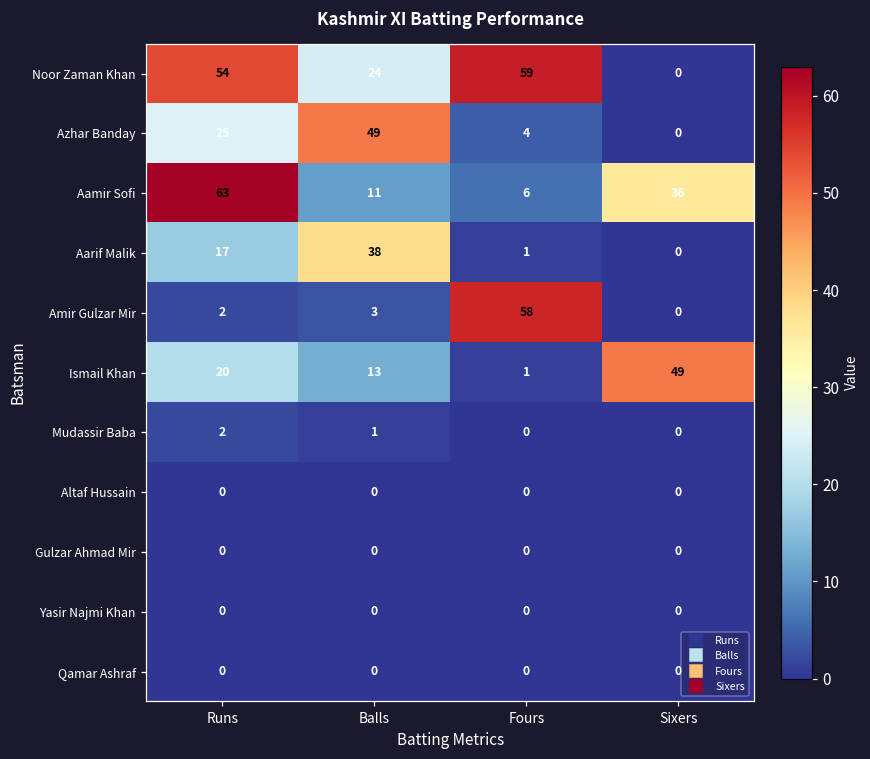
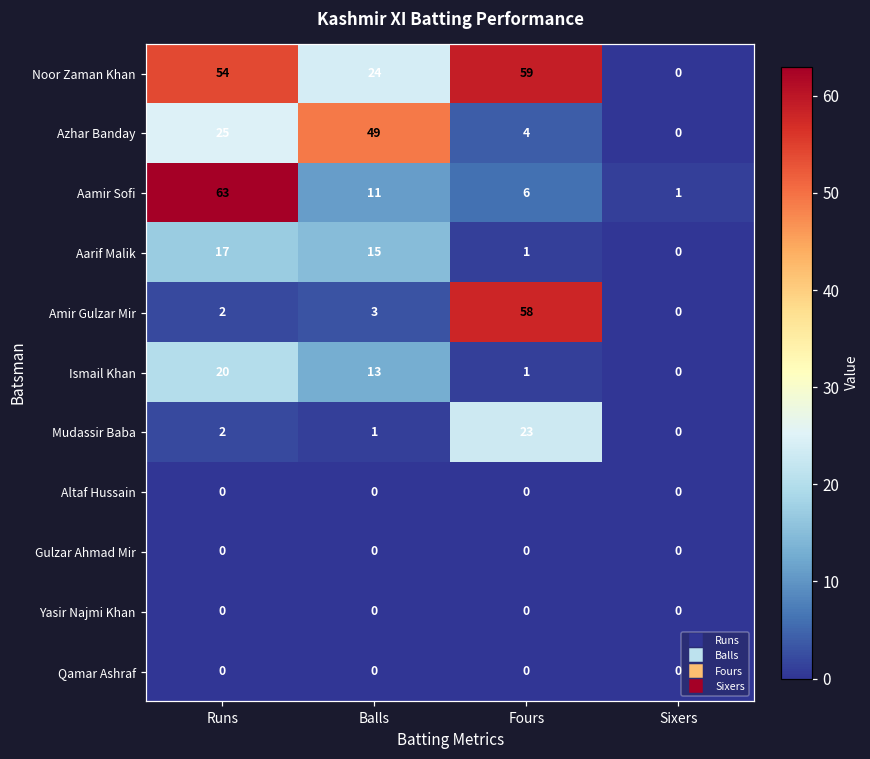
Aamir Sofi, Sixers: 36 -> 1
Aarif Malik, Balls: 38 -> 15
Ismail Khan, Sixers: 49 -> 0
Mudassir Baba, Fours: 0 -> 23
